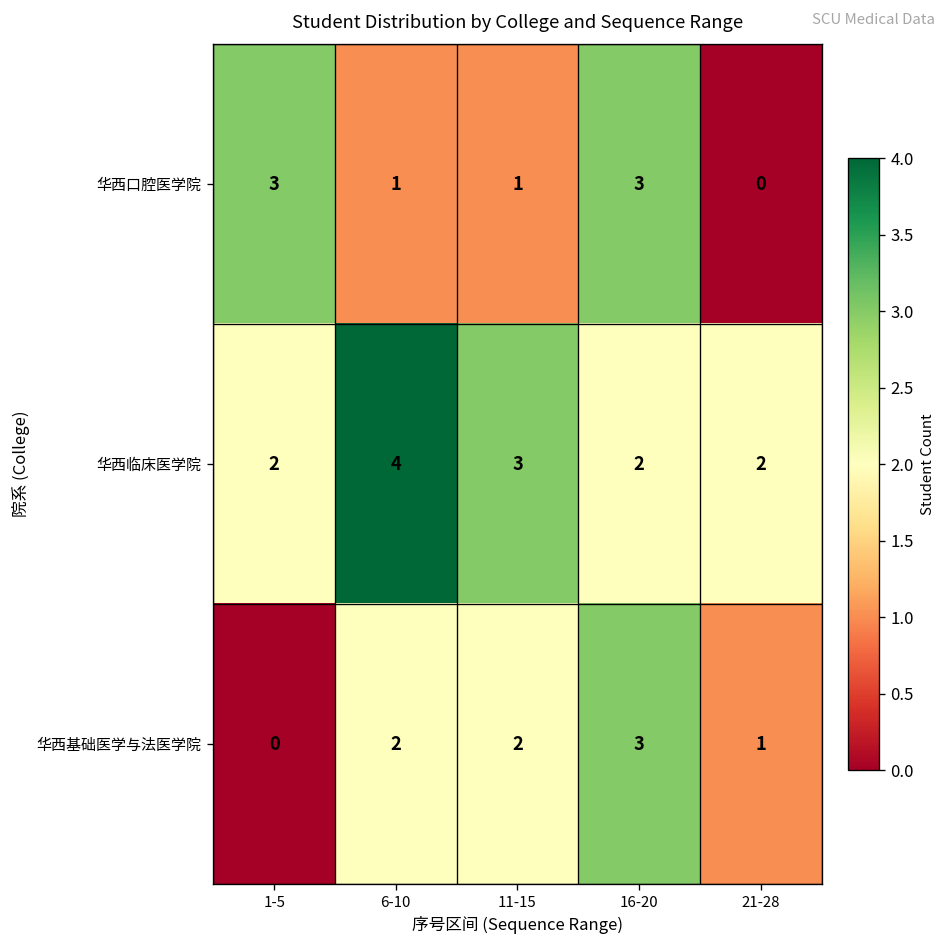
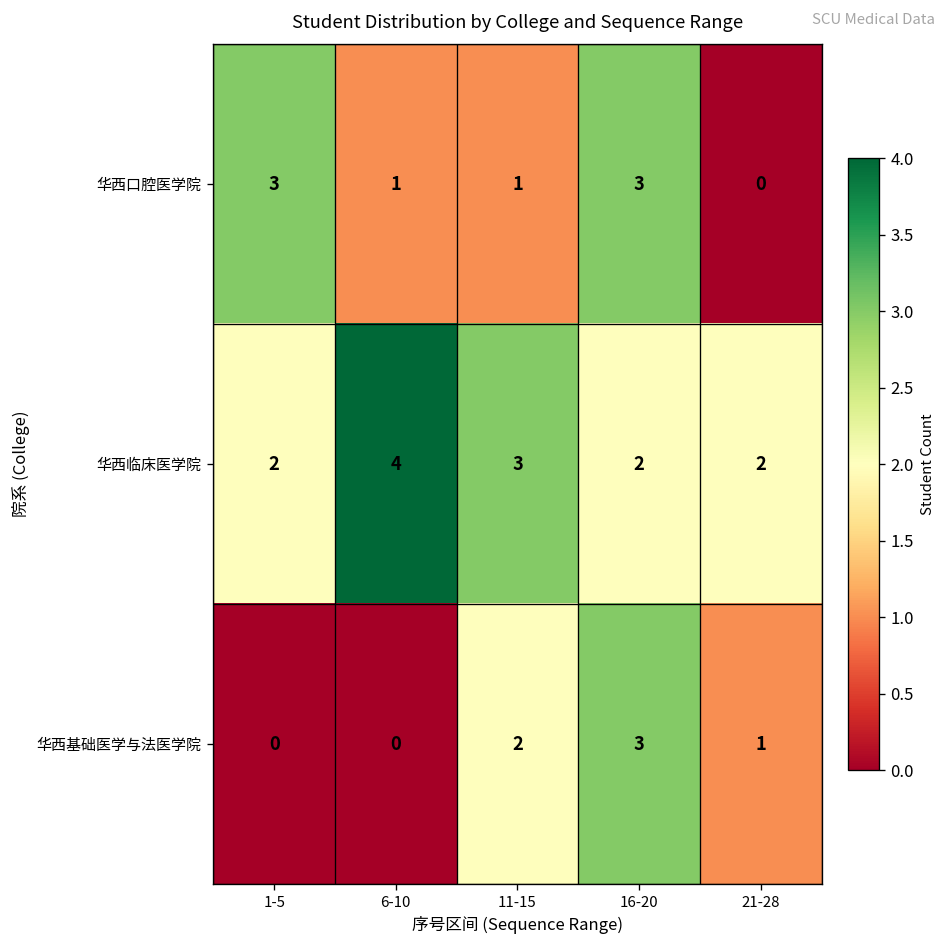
华西基础医学与法医学院, 6-10: 2 -> 0
